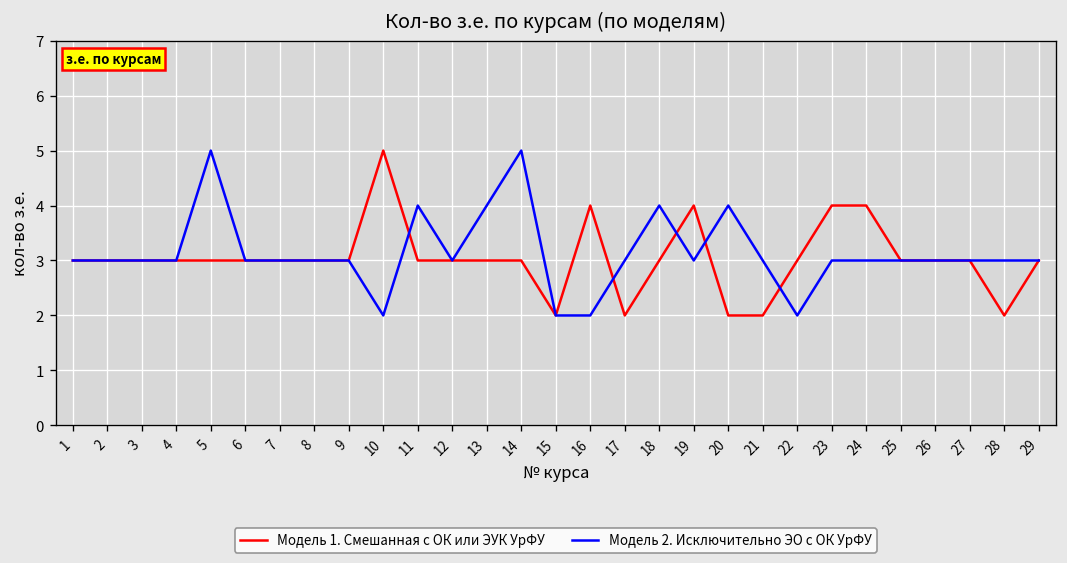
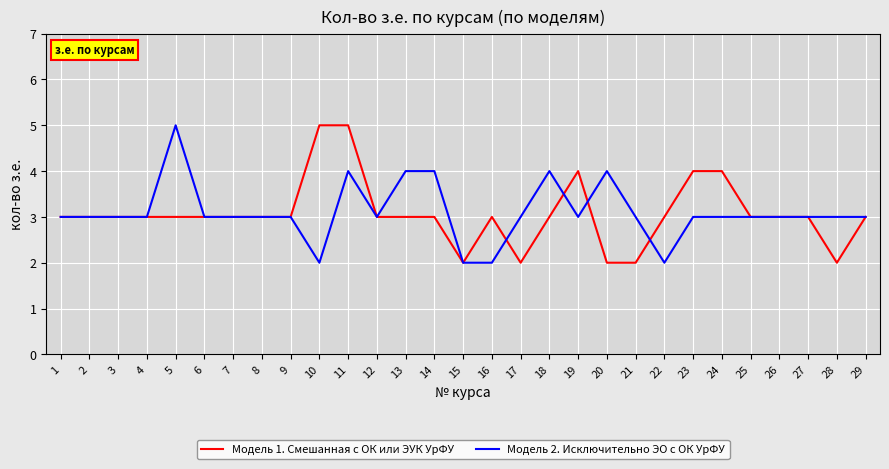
Модель 1. Смешанная с ОК или ЭУК УрФУ, 11: 3 -> 5
Модель 2. Исключительно ЭО с ОК УрФУ, 14: 5 -> 4
Модель 1. Смешанная с ОК или ЭУК УрФУ, 16: 4 -> 3
